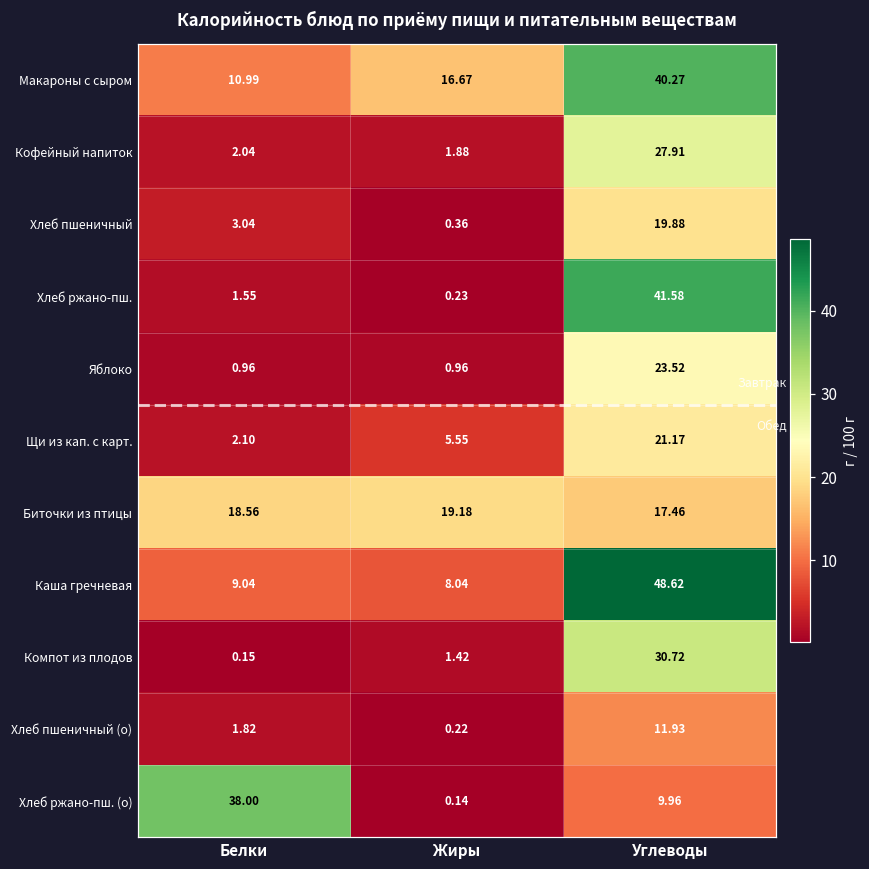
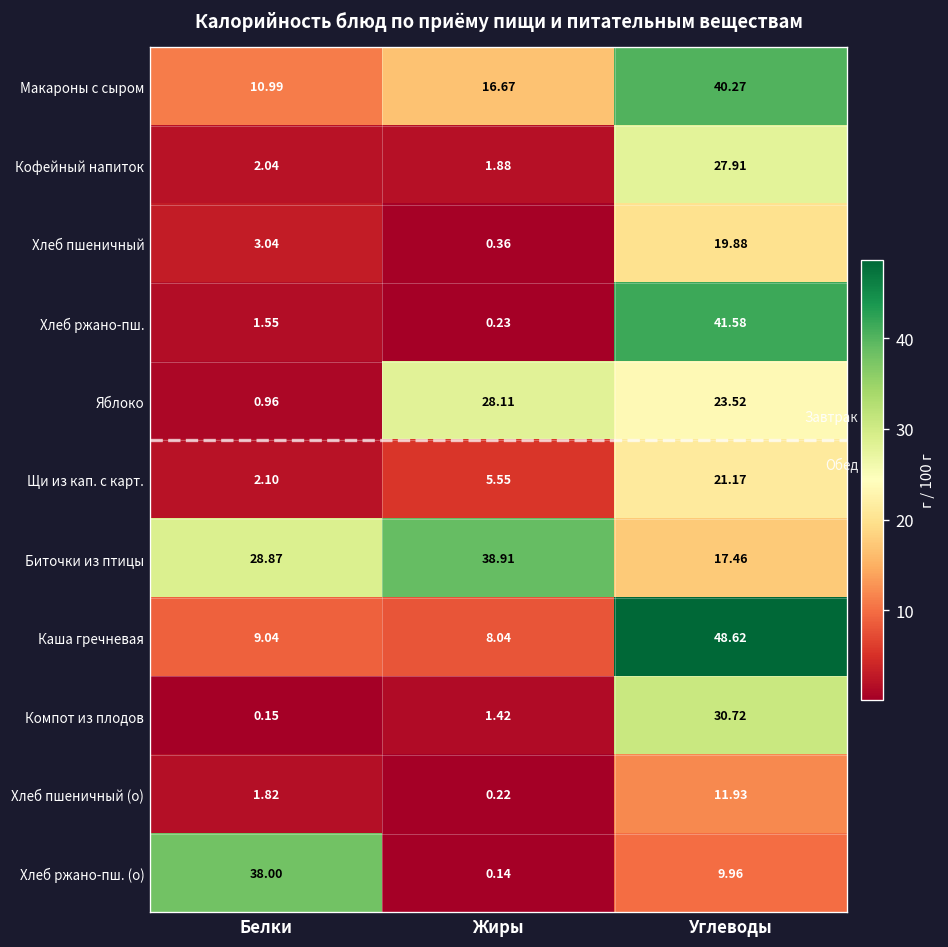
Яблоко, Жиры: 0.96 -> 28.11
Биточки из птицы, Белки: 18.56 -> 28.87
Биточки из птицы, Жиры: 19.18 -> 38.91
